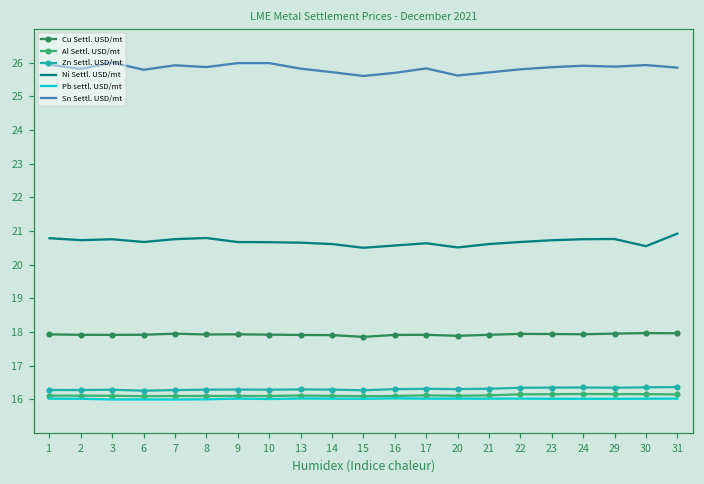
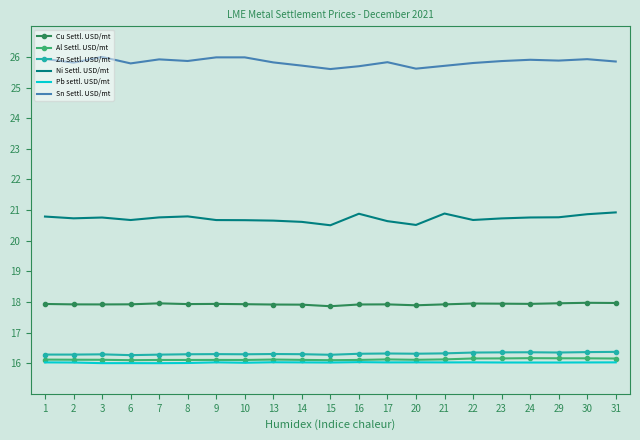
Ni Settl. USD/mt, 16: 20.6 -> 20.9
Ni Settl. USD/mt, 21: 20.6 -> 20.9
Ni Settl. USD/mt, 30: 20.6 -> 20.9
